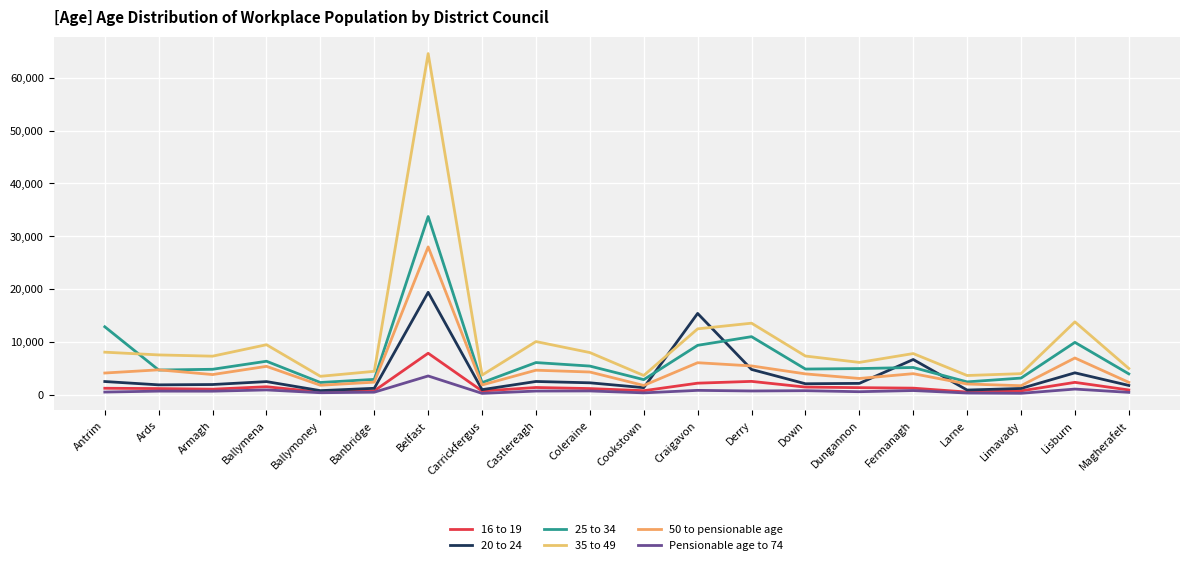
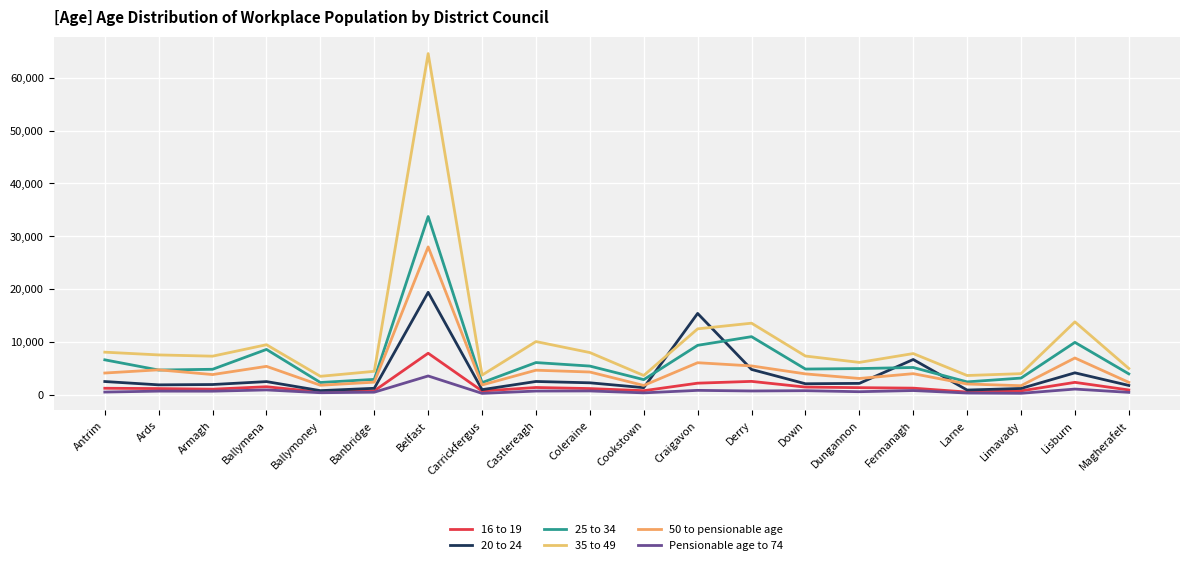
25 to 34, Antrim: 13,000 -> 7,000
25 to 34, Ballymena: 6,000 -> 9,000
